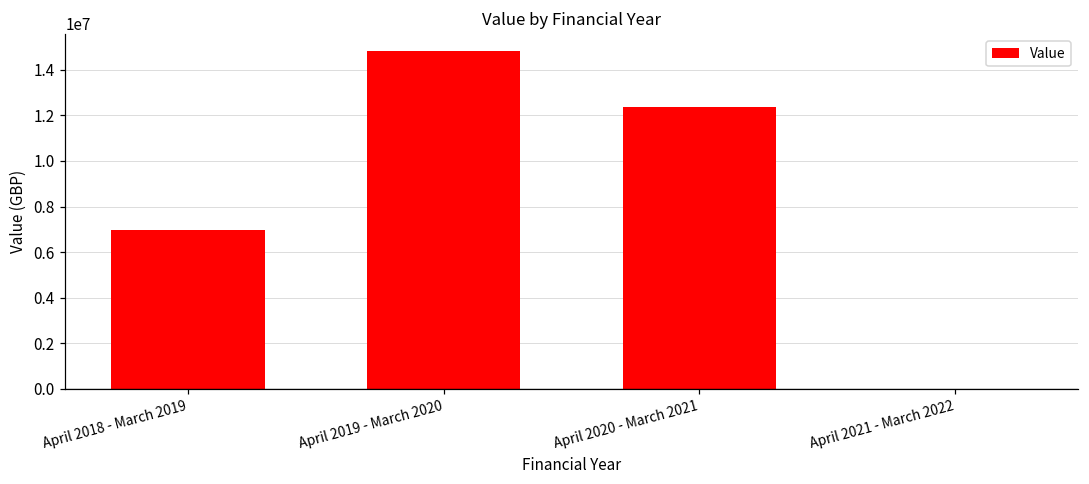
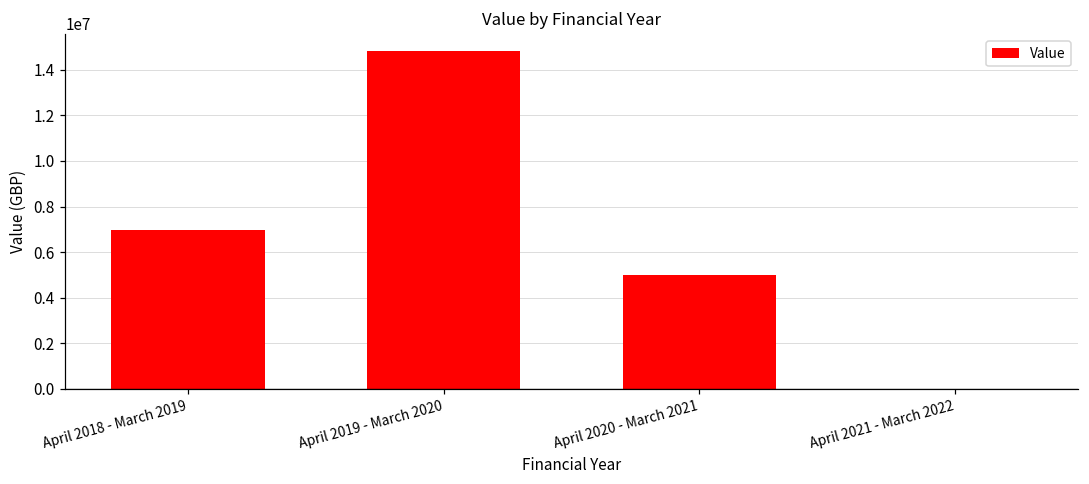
April 2020 - March 2021: 12400000 -> 5000000
